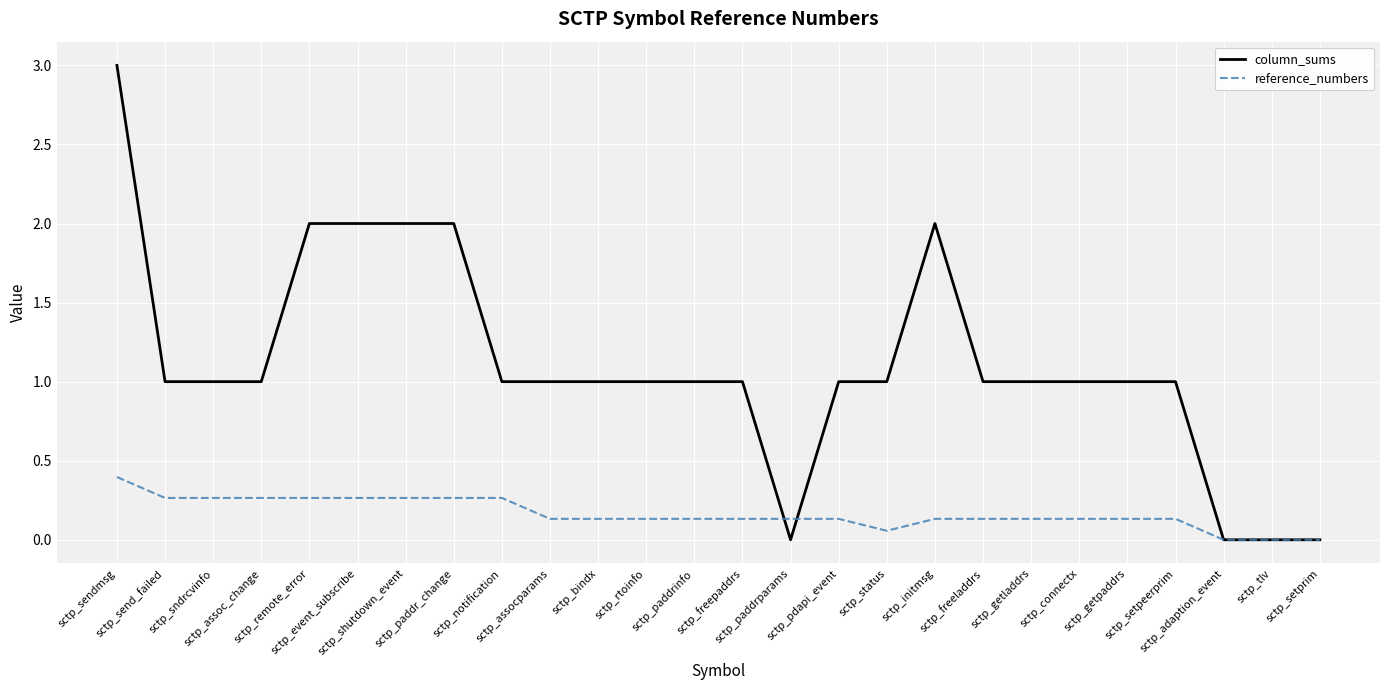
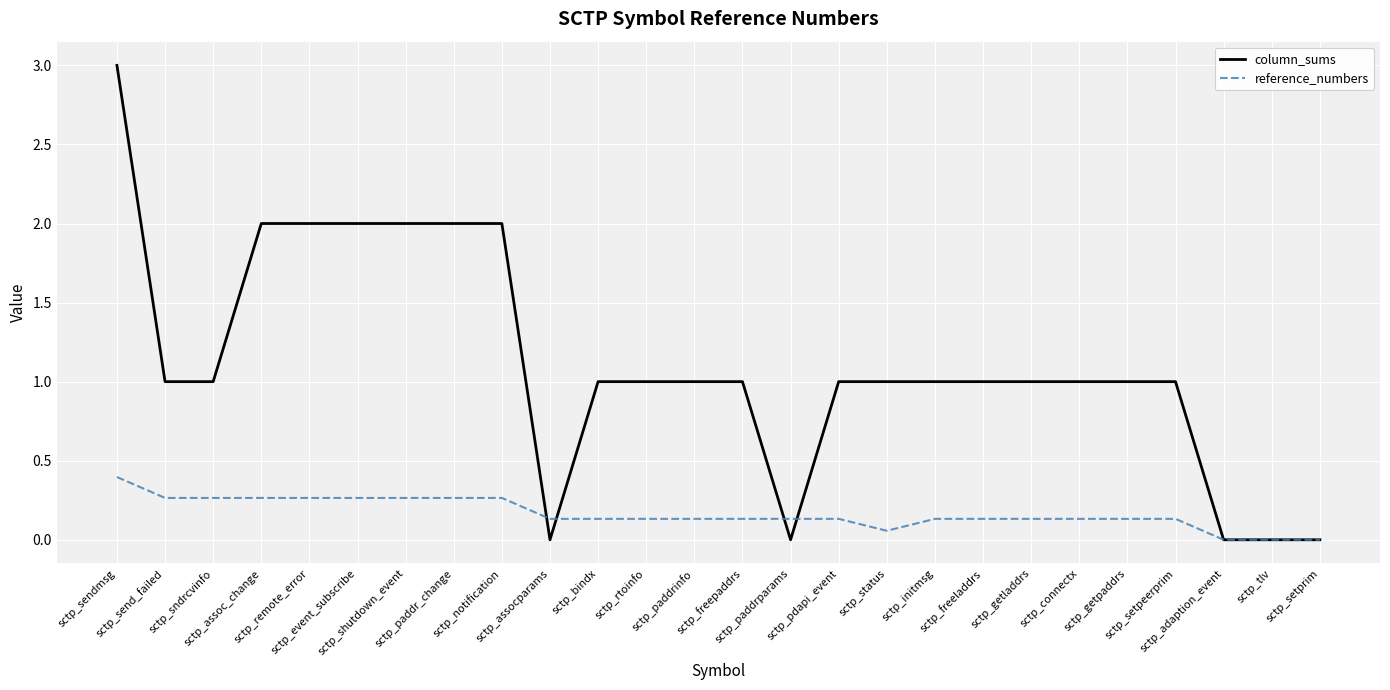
column_sums, sctp_assoc_change: 1 -> 2
column_sums, sctp_notification: 1 -> 2
column_sums, sctp_assocparams: 1 -> 0
column_sums, sctp_initmsg: 2 -> 1
